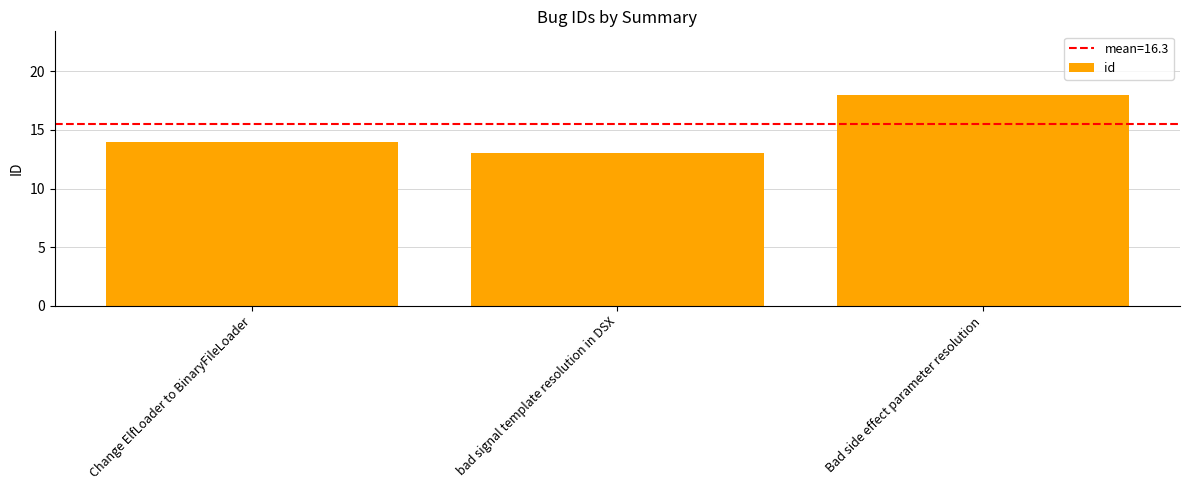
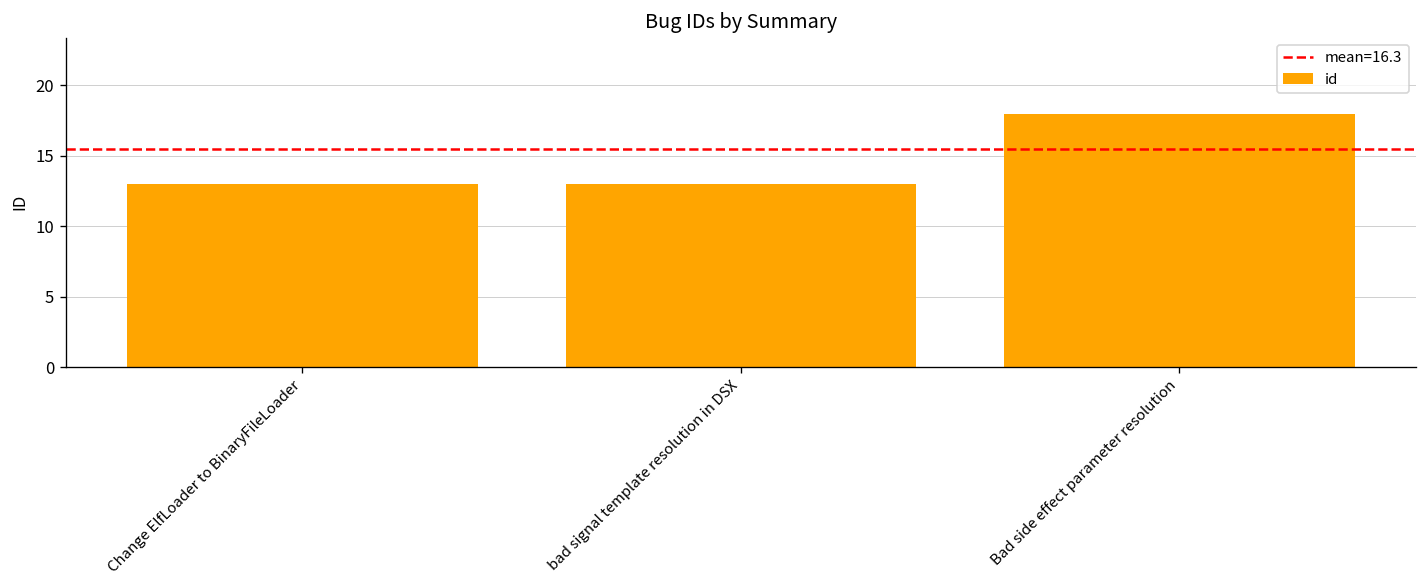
Change ElfLoader to BinaryFileLoader: 14 -> 13
